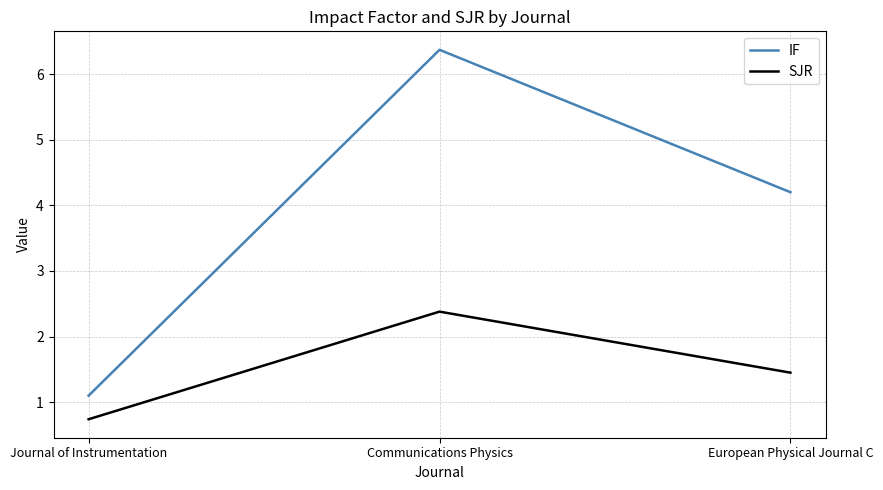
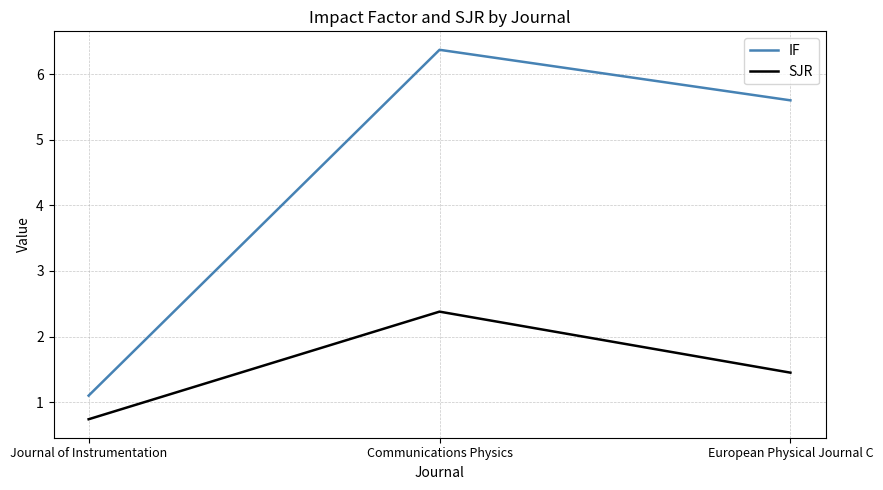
IF, European Physical Journal C: 4.2 -> 5.6
